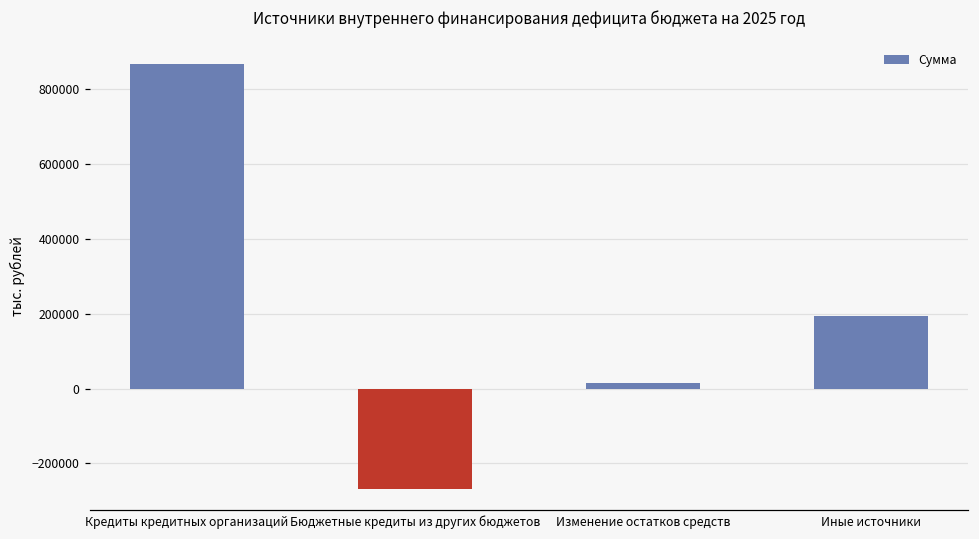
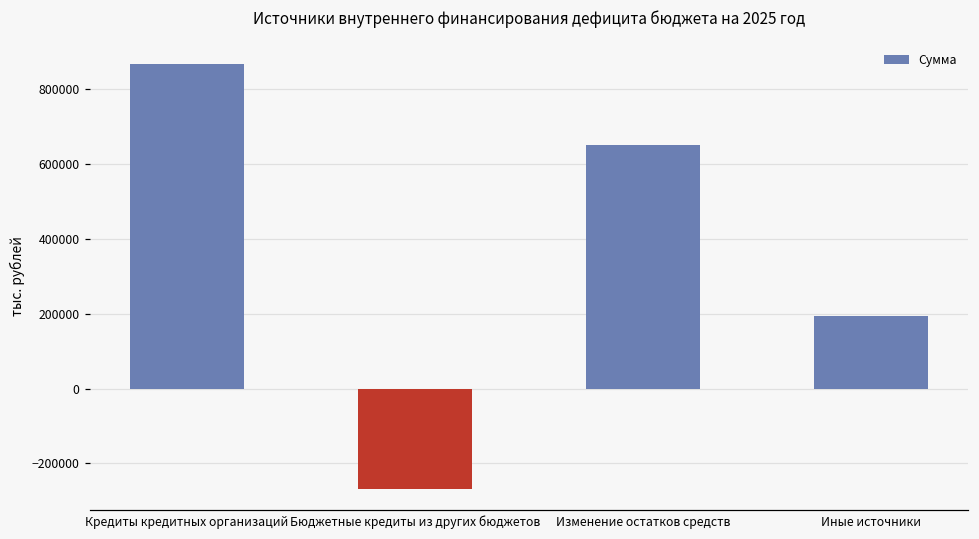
Изменение остатков средств: 10000 -> 650000
